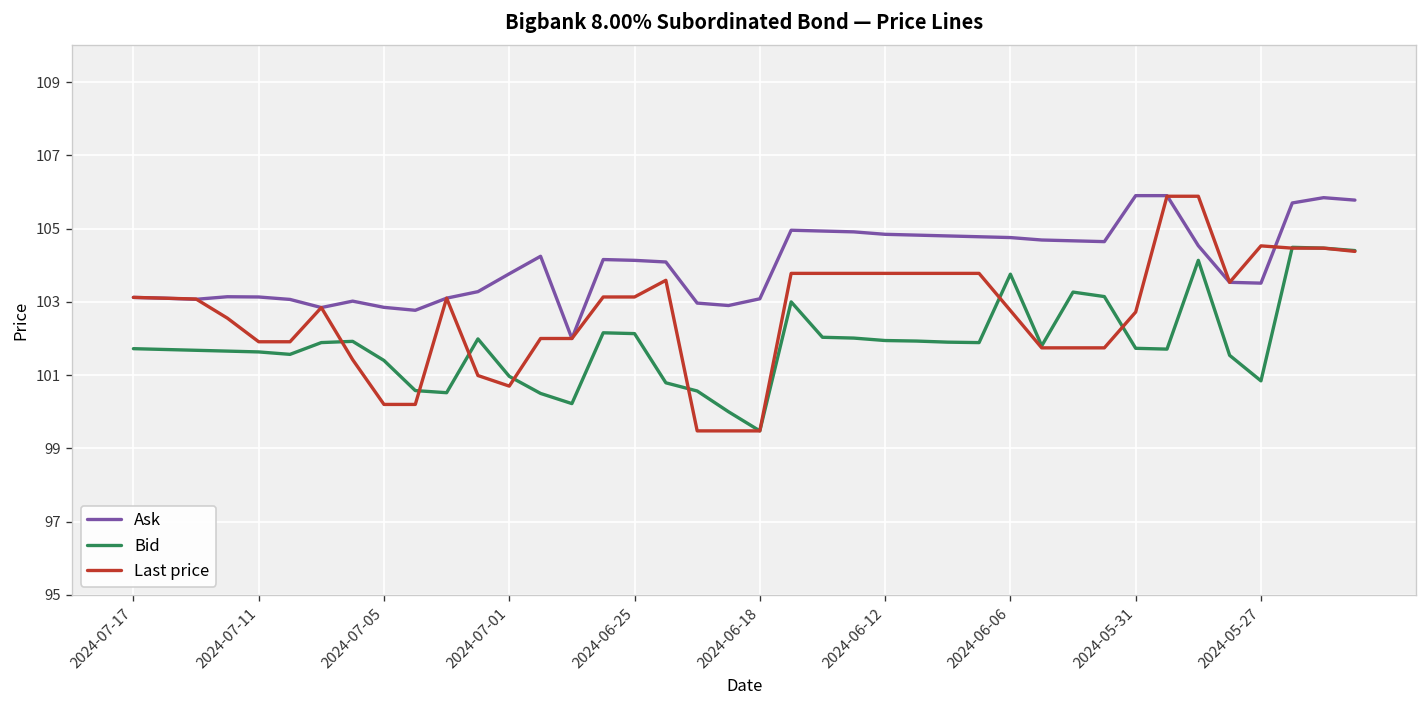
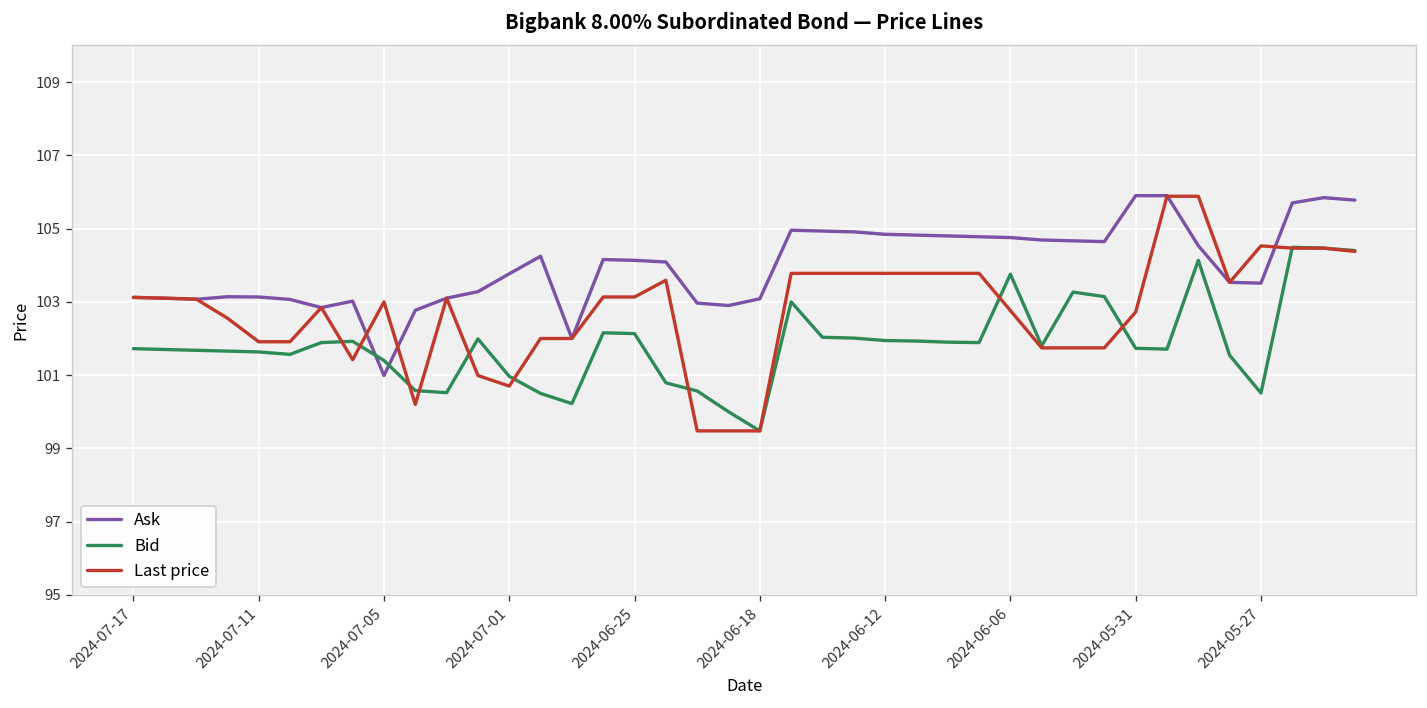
Ask, 2024-07-05: 102.9 -> 101.0
Last price, 2024-07-05: 100.2 -> 103.0
Bid, 2024-05-27: 100.8 -> 100.5
